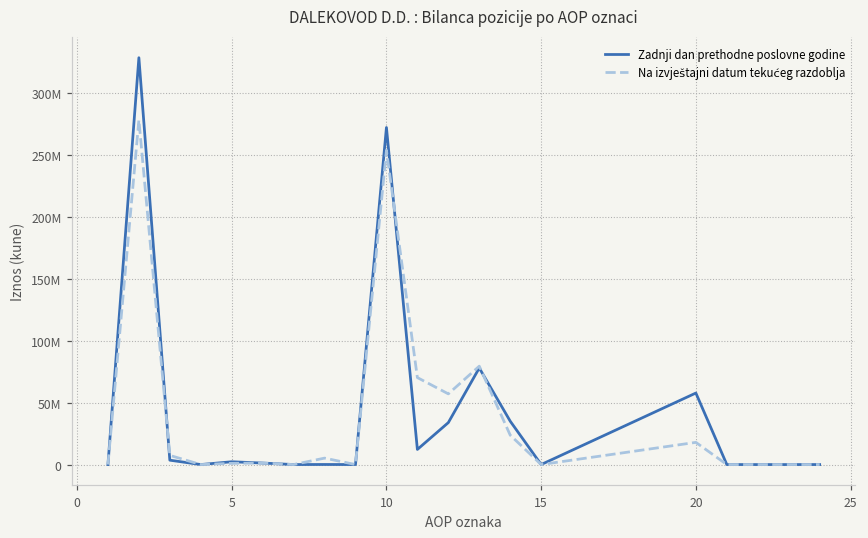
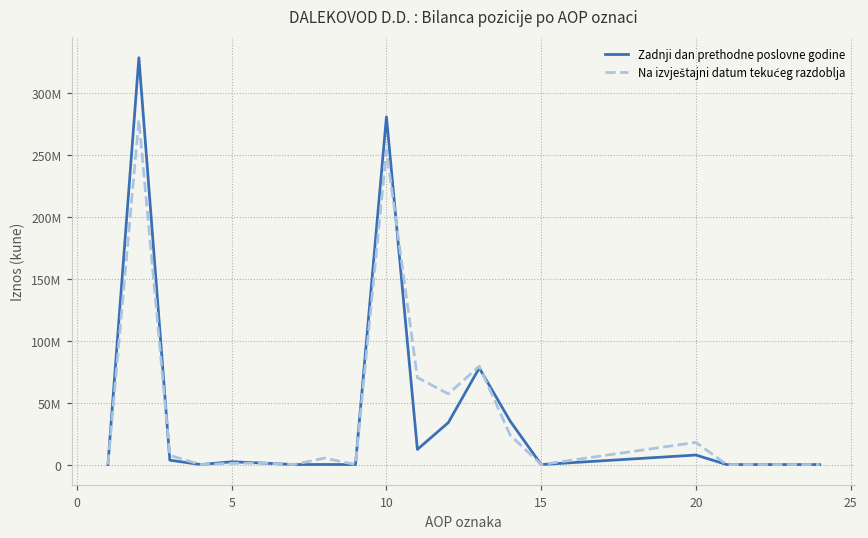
Zadnji dan prethodne poslovne godine, 10: 272000000 -> 281000000
Zadnji dan prethodne poslovne godine, 20: 58000000 -> 8000000
